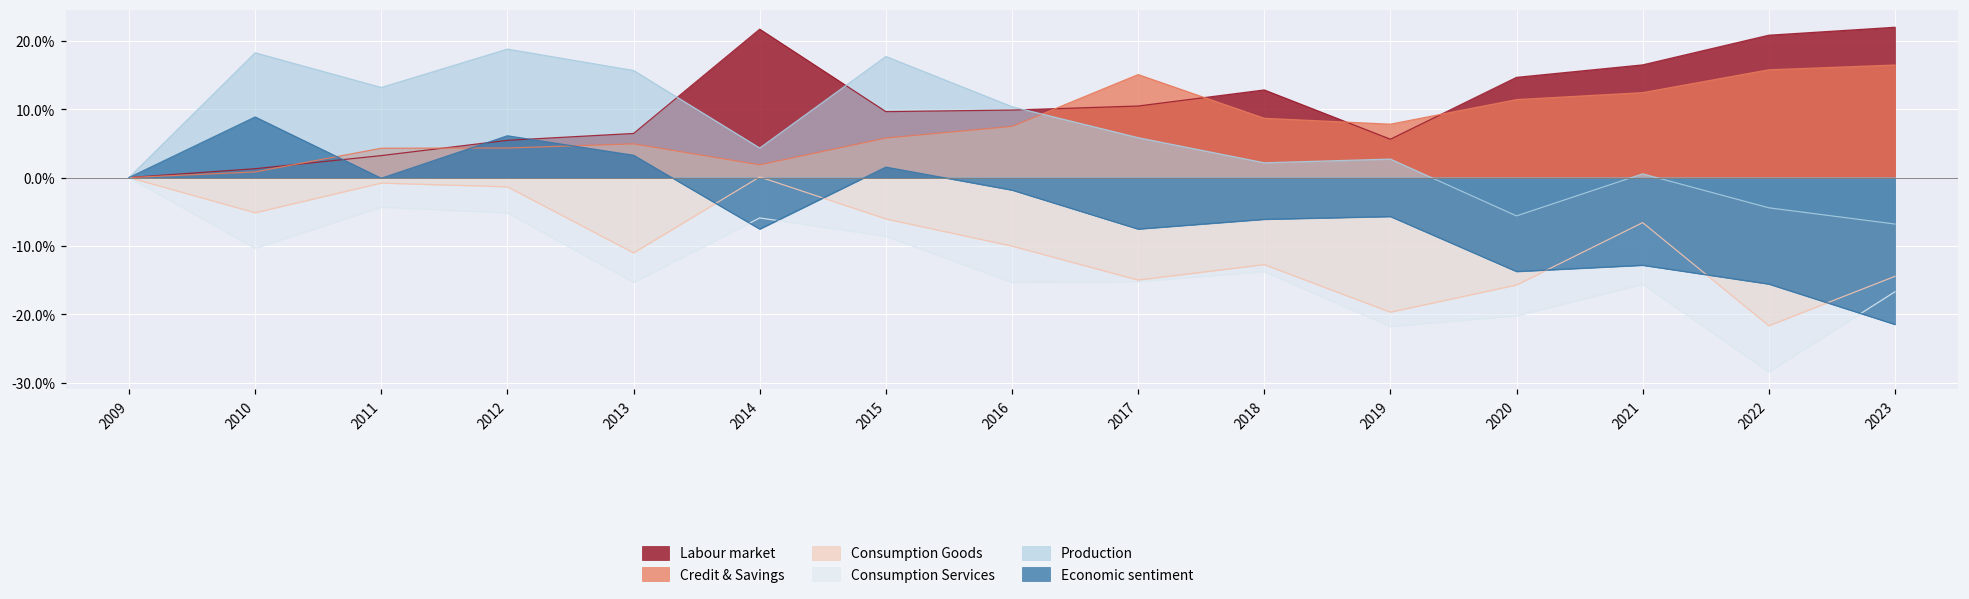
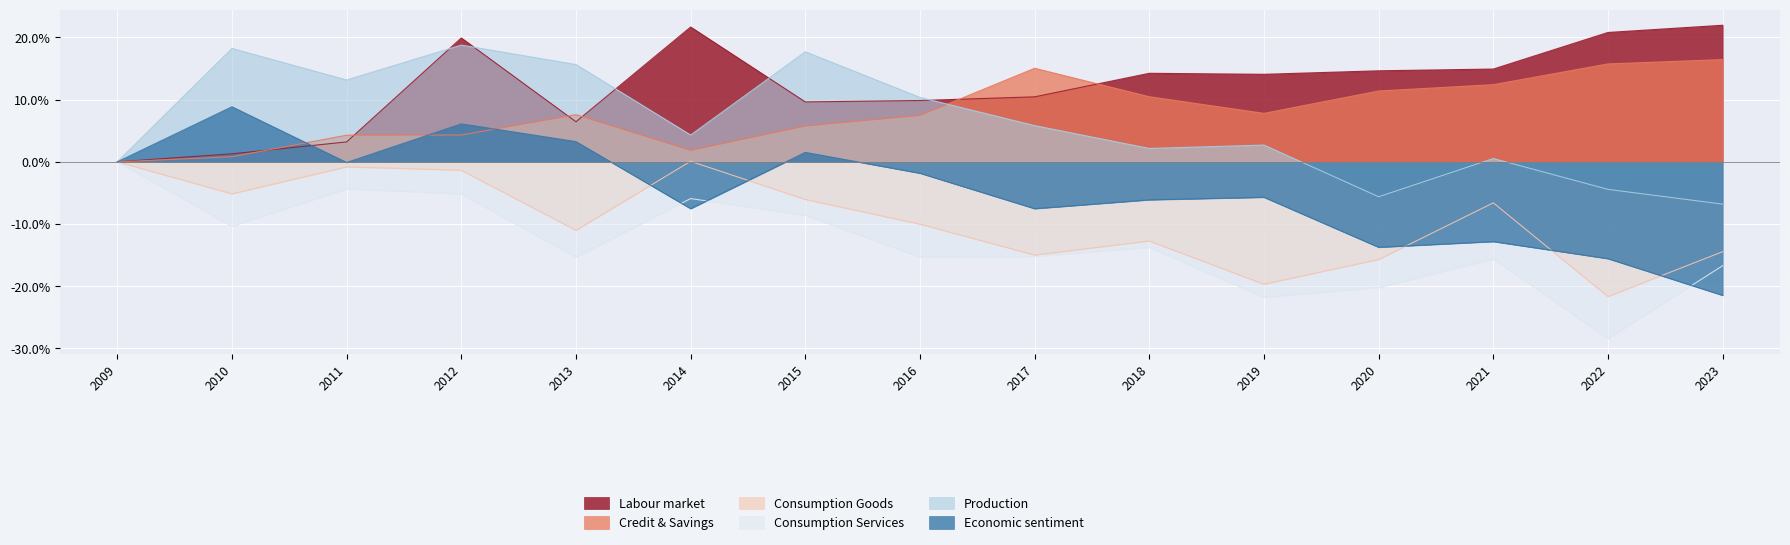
Labour market, 2012: 5% -> 20%
Credit & Savings, 2013: 5% -> 8%
Labour market, 2018: 13% -> 14%
Credit & Savings, 2018: 9% -> 10%
Labour market, 2019: 6% -> 14%
Labour market, 2021: 16% -> 15%
